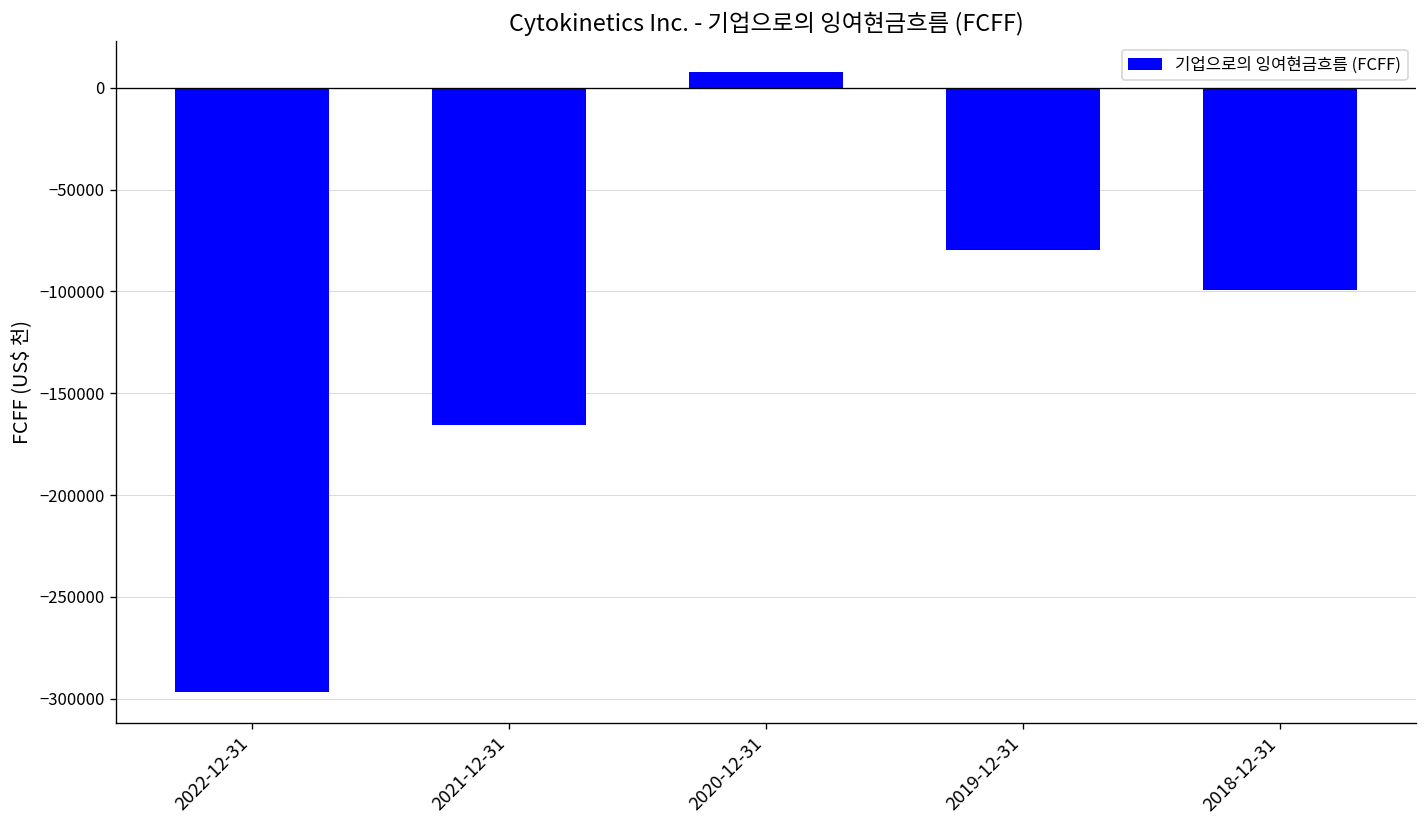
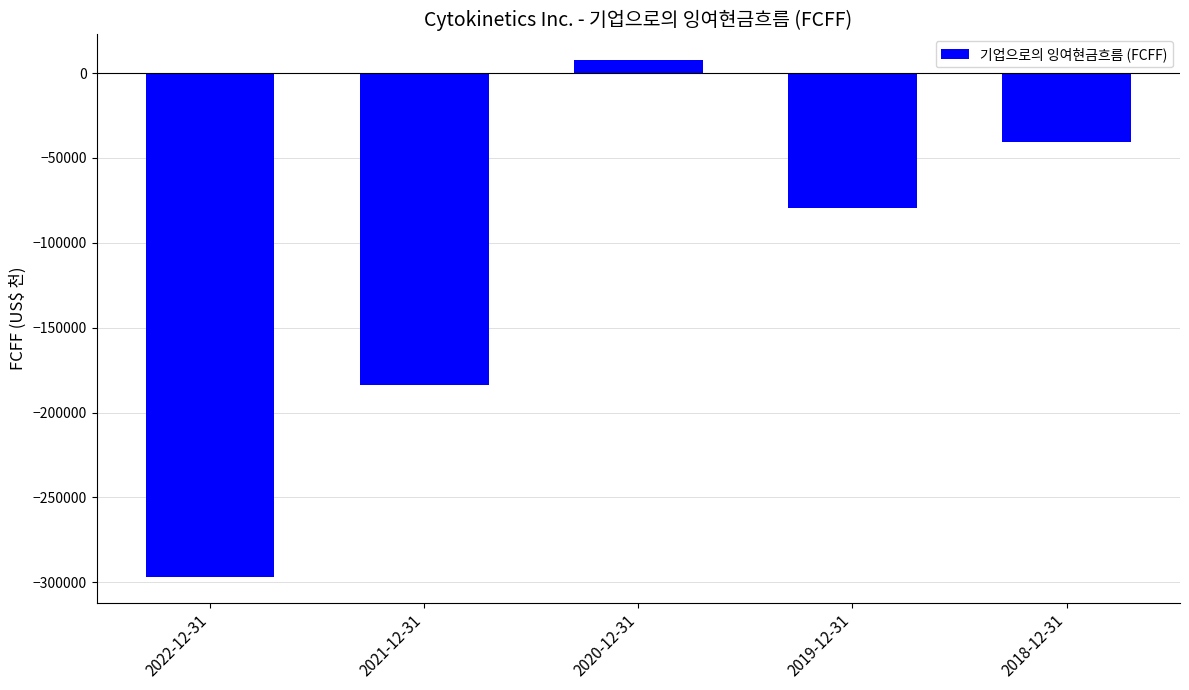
2021-12-31: -166000 -> -184000
2018-12-31: -99000 -> -40000
